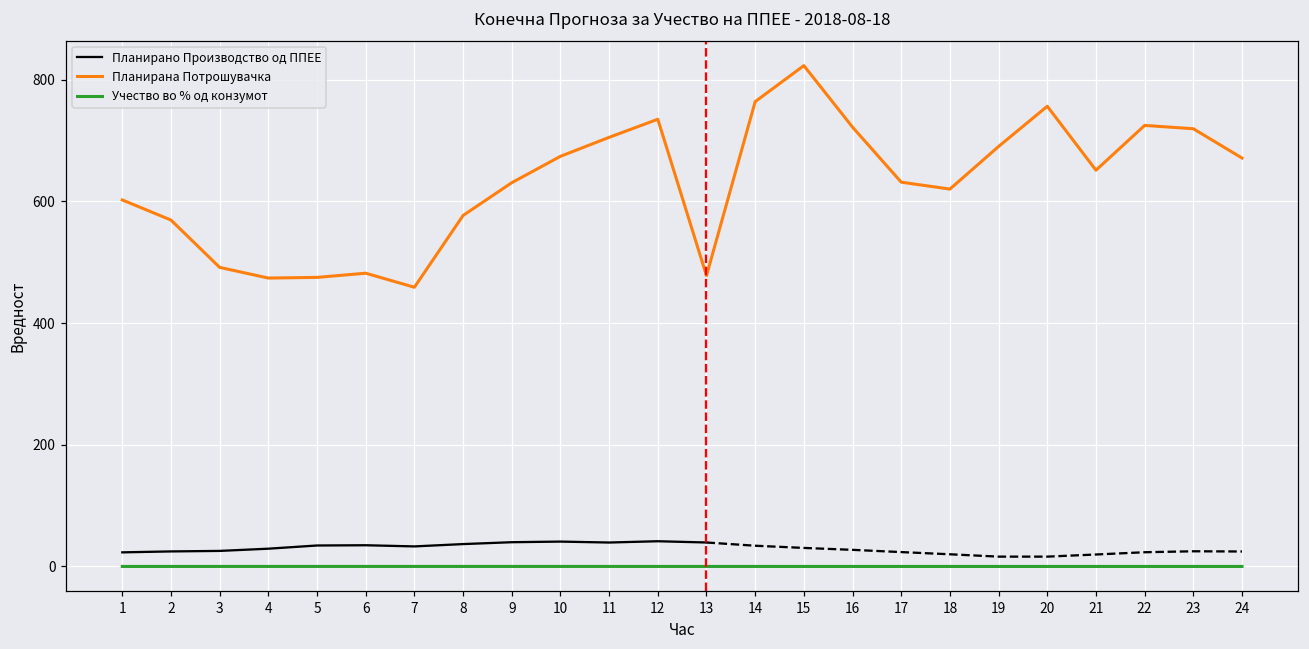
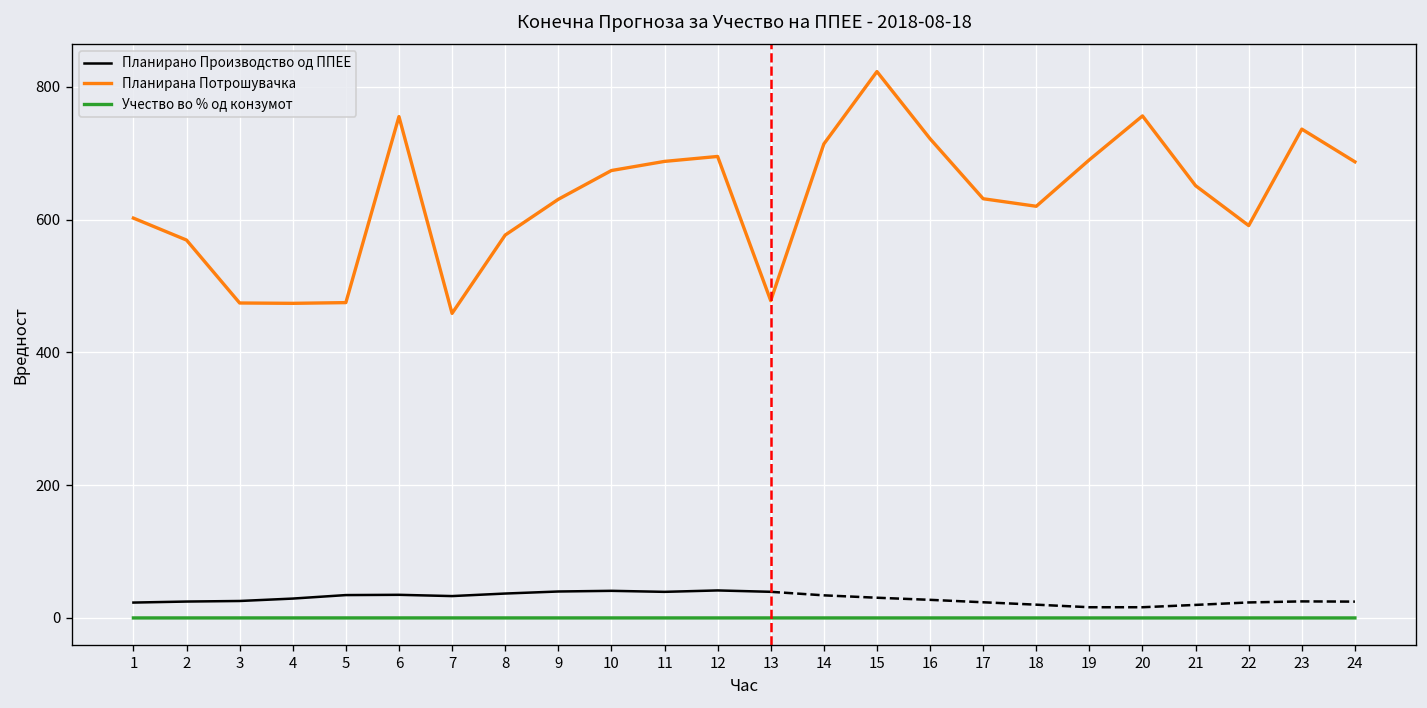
Планирана Потрошувачка, 3: 490 -> 470
Планирана Потрошувачка, 6: 480 -> 760
Планирана Потрошувачка, 11: 710 -> 690
Планирана Потрошувачка, 12: 740 -> 700
Планирана Потрошувачка, 14: 760 -> 710
Планирана Потрошувачка, 22: 720 -> 590
Планирана Потрошувачка, 23: 720 -> 740
Планирана Потрошувачка, 24: 670 -> 690
